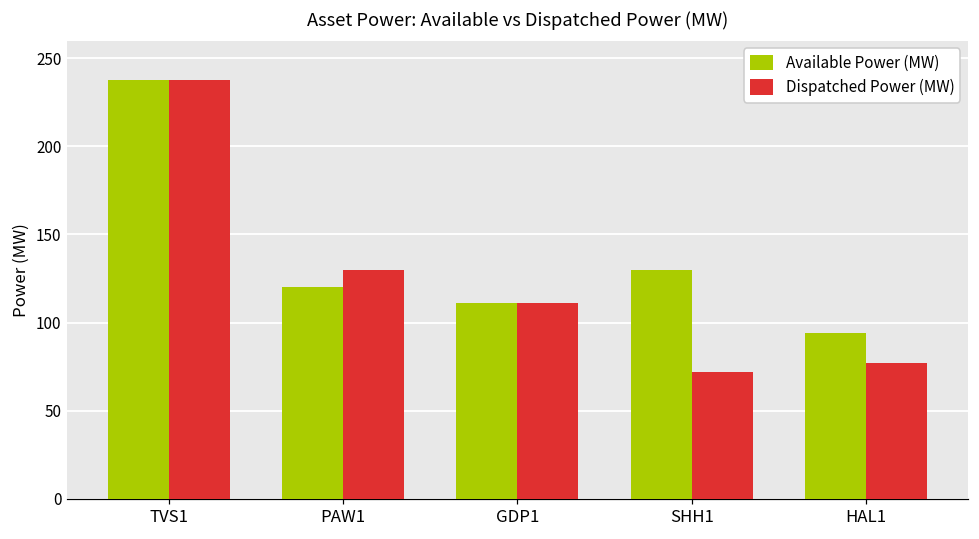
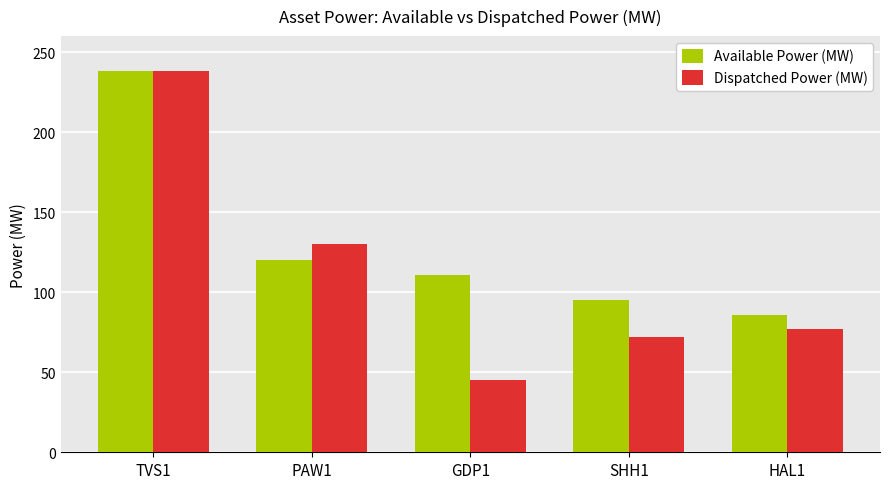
Dispatched Power (MW), GDP1: 111 -> 45
Available Power (MW), SHH1: 130 -> 95
Available Power (MW), HAL1: 94 -> 86
